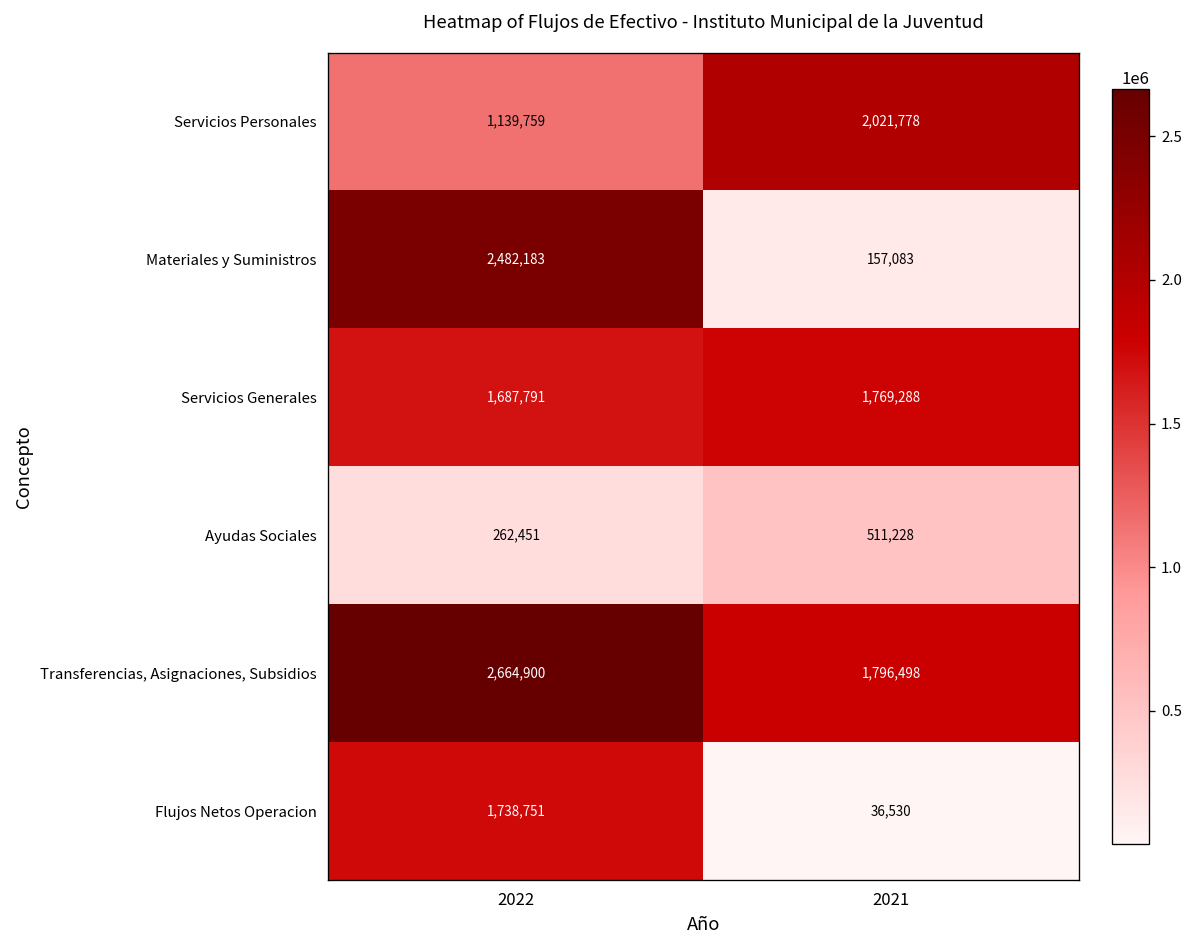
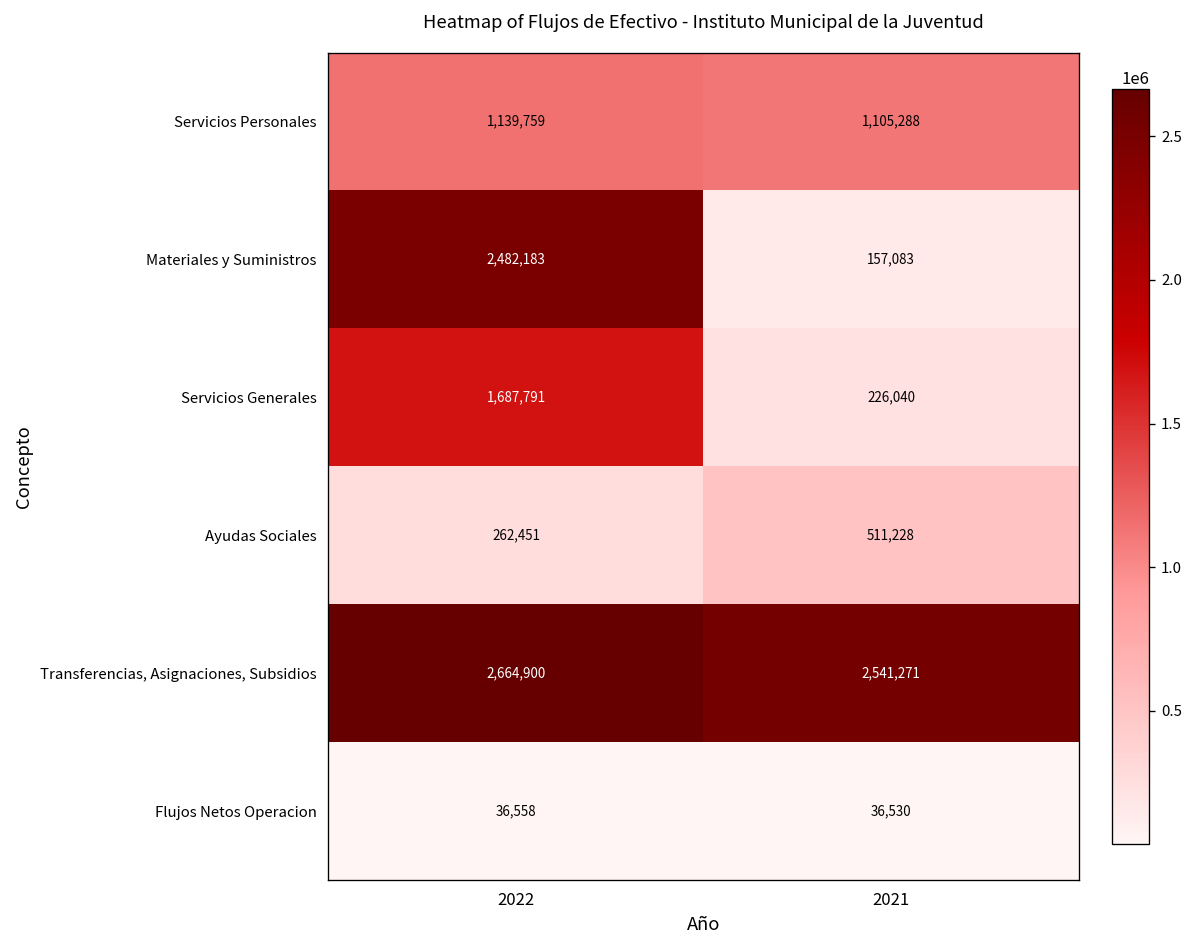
Servicios Personales, 2021: 2,021,778 -> 1,105,288
Servicios Generales, 2021: 1,769,288 -> 226,040
Transferencias, Asignaciones, Subsidios, 2021: 1,796,498 -> 2,541,271
Flujos Netos Operacion, 2022: 1,738,751 -> 36,558
